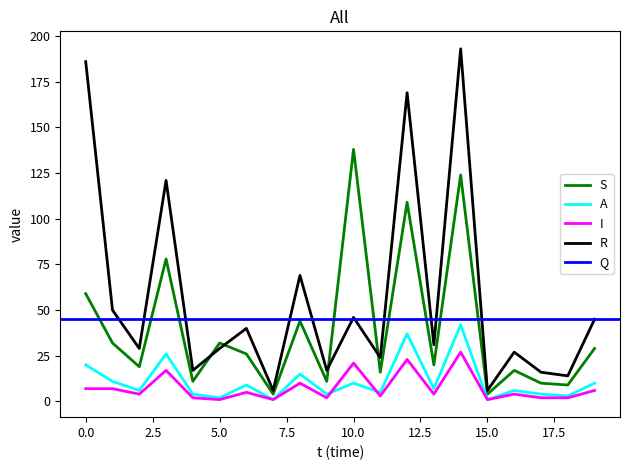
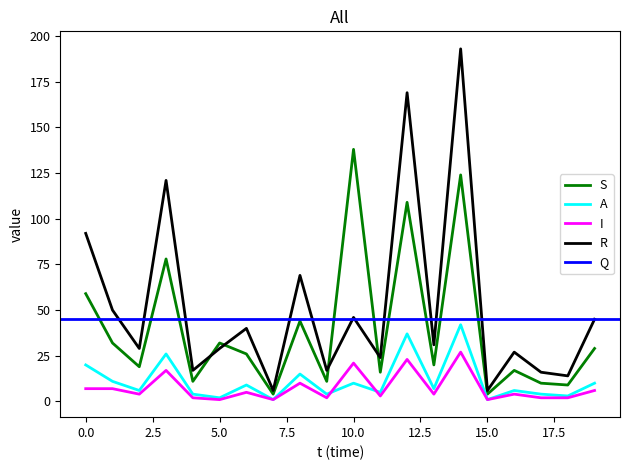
R, 0.0: 186 -> 92
